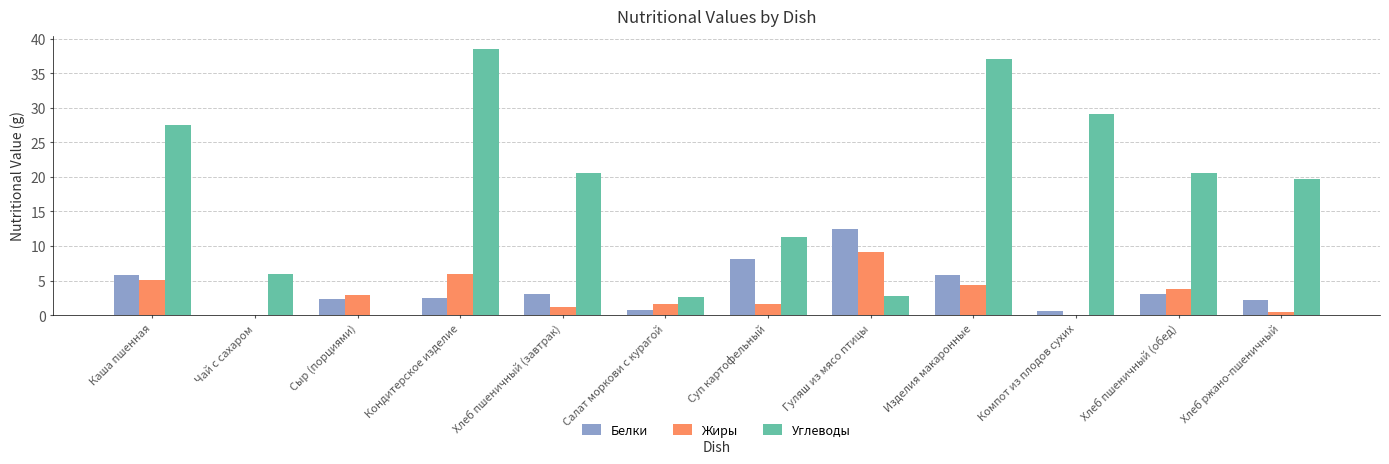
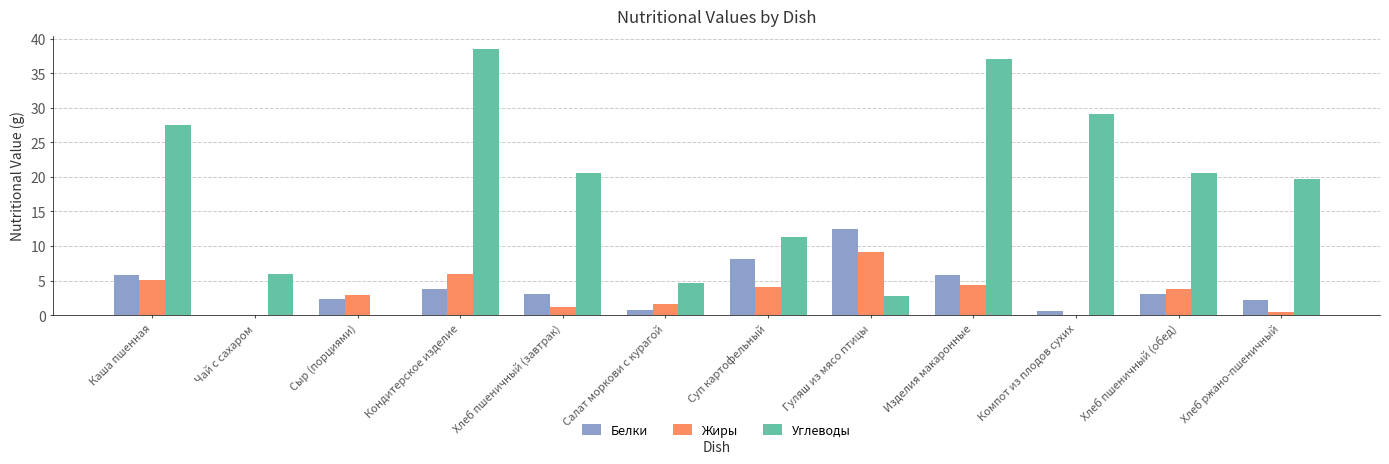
Белки, Кондитерское изделие: 3 -> 4
Углеводы, Салат моркови с курагой: 3 -> 5
Жиры, Суп картофельный: 2 -> 4
